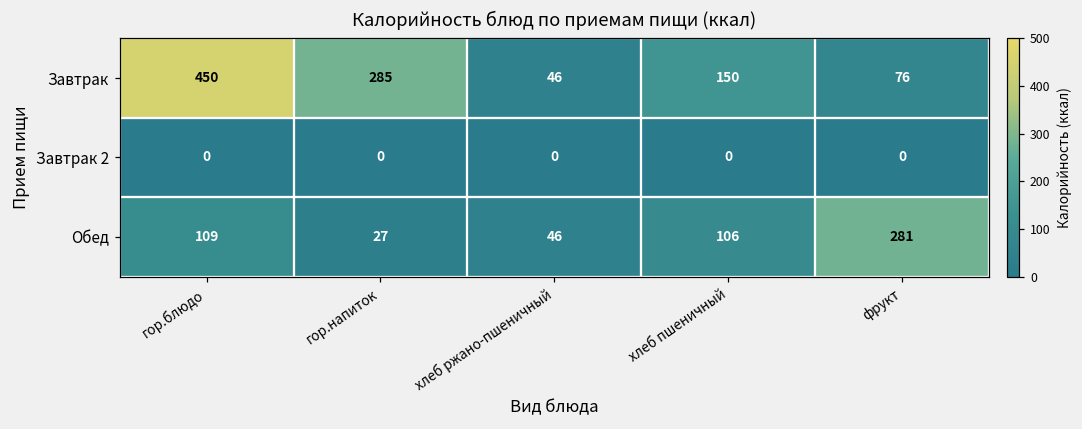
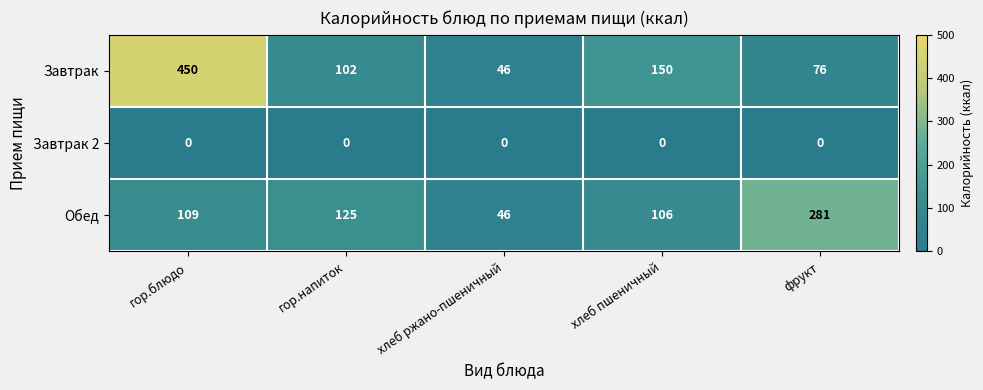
Завтрак, гор.напиток: 285 -> 102
Обед, гор.напиток: 27 -> 125
